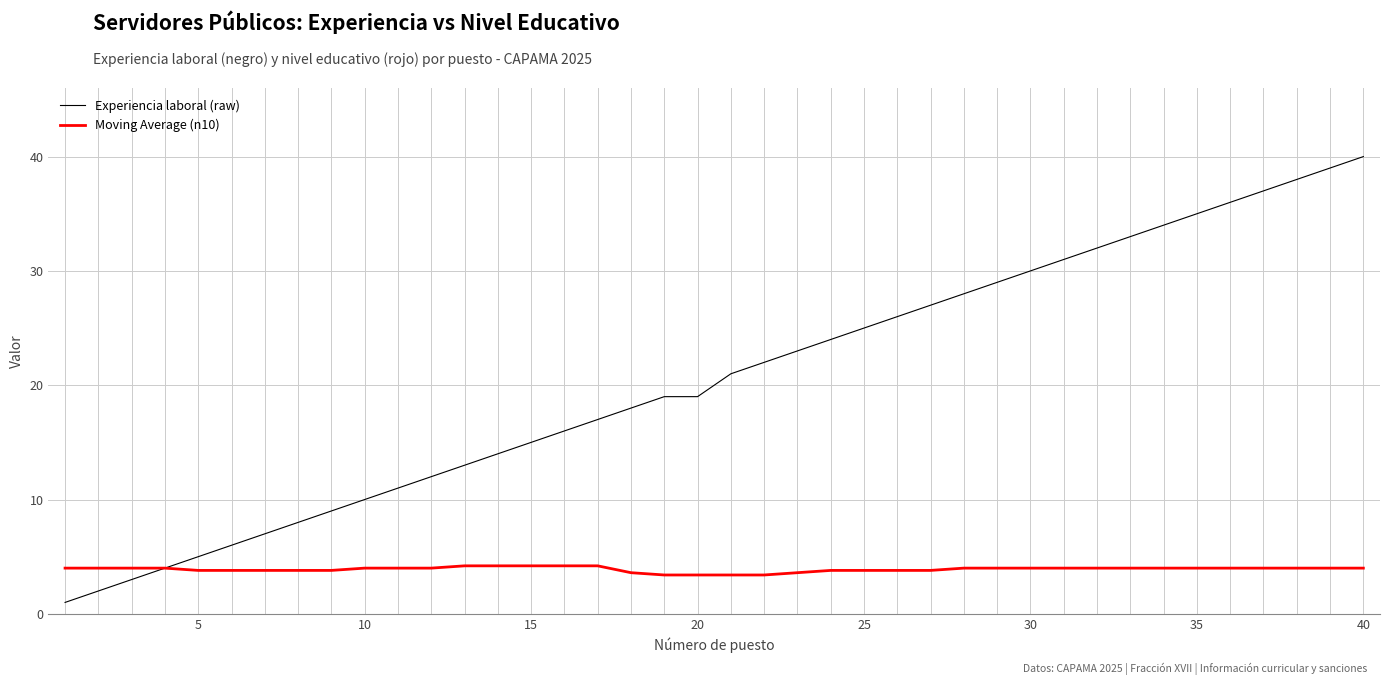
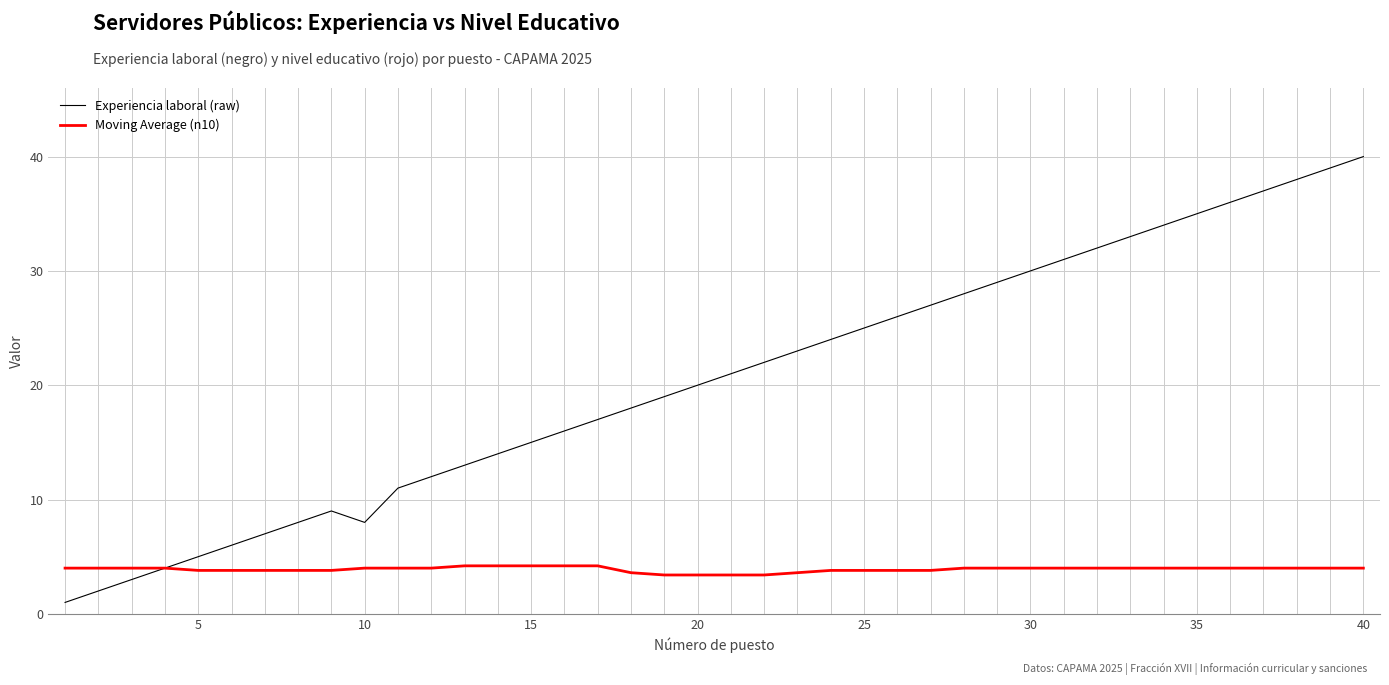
Experiencia laboral (raw), 10: 10 -> 8
Experiencia laboral (raw), 20: 19 -> 20
